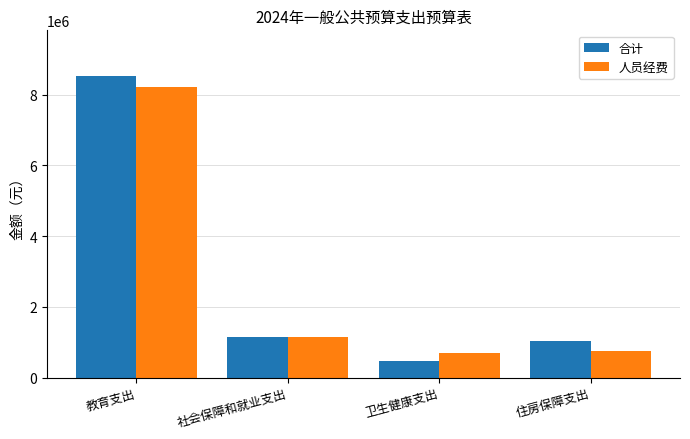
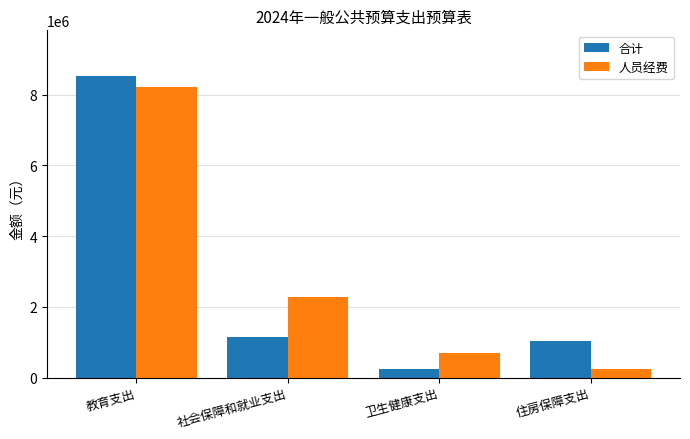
人员经费, 社会保障和就业支出: 1100000 -> 2300000
合计, 卫生健康支出: 500000 -> 200000
人员经费, 住房保障支出: 700000 -> 300000
